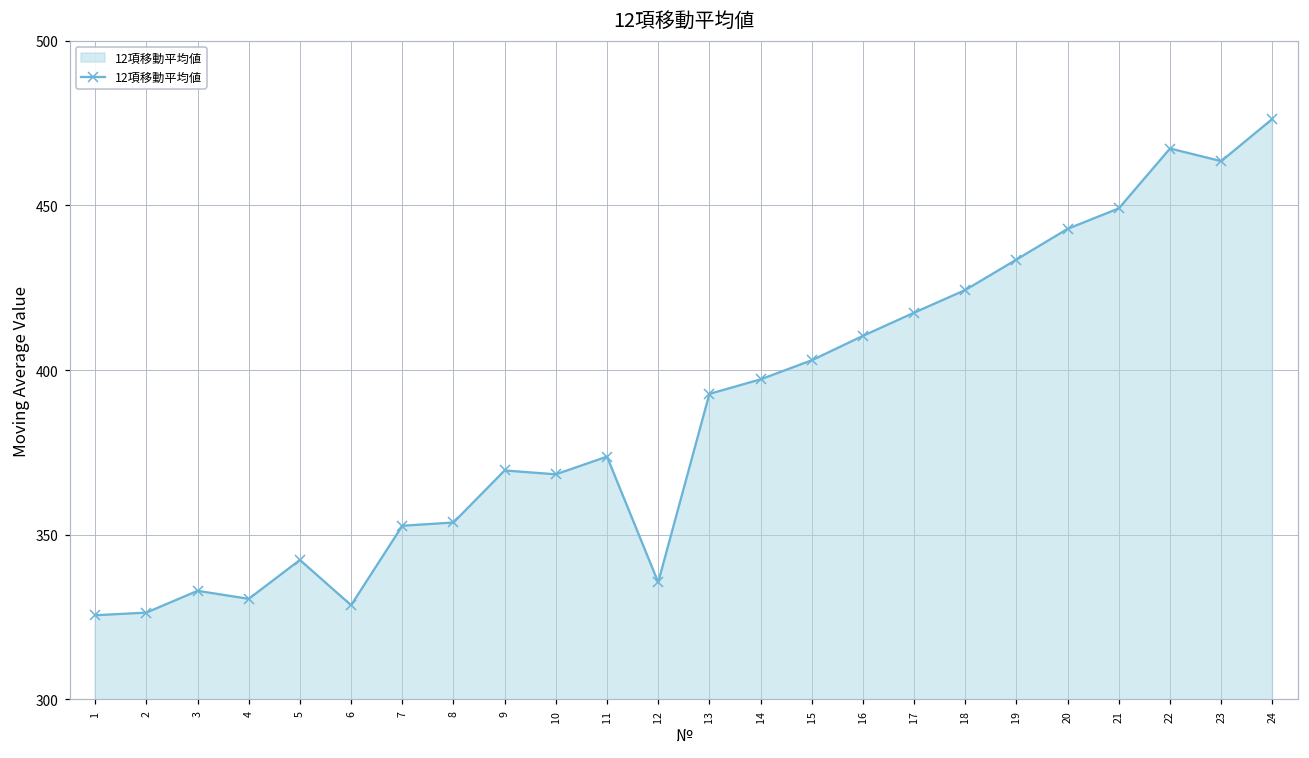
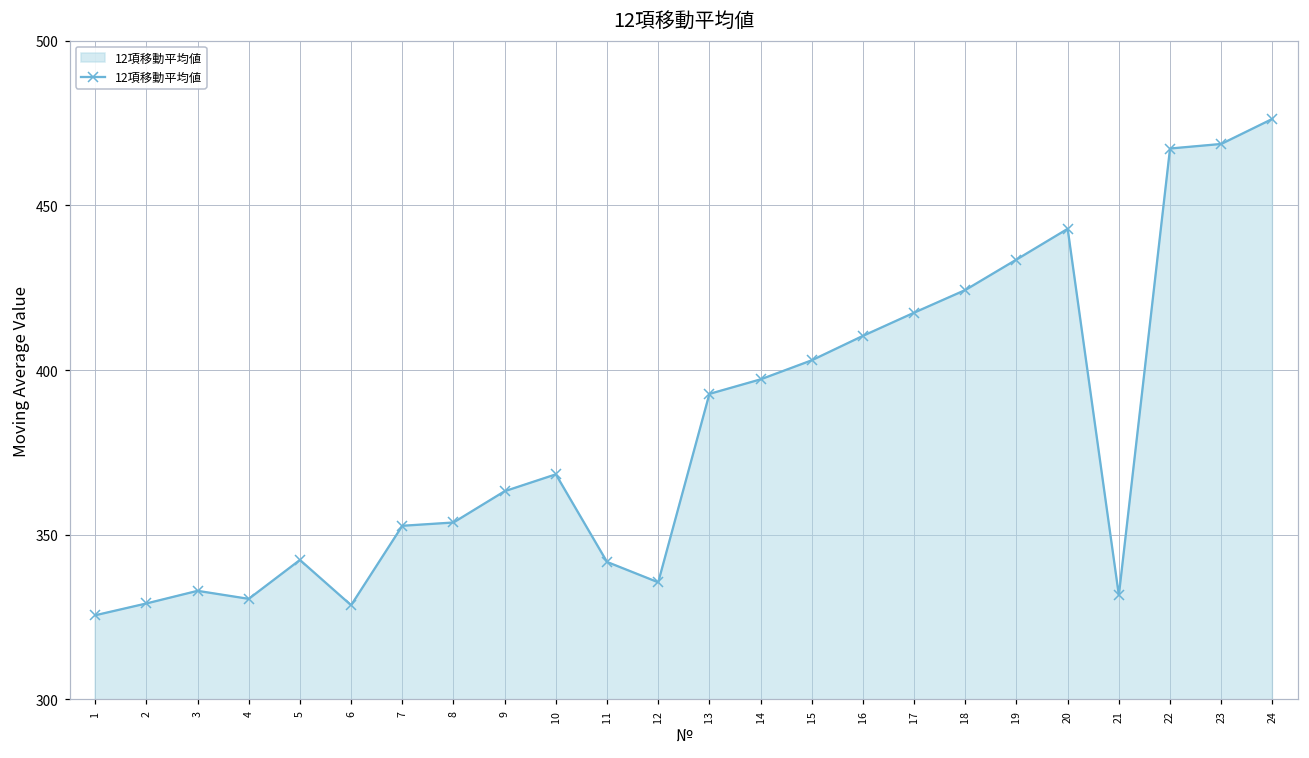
2: 326 -> 329
9: 370 -> 363
11: 374 -> 342
21: 449 -> 332
23: 463 -> 469
